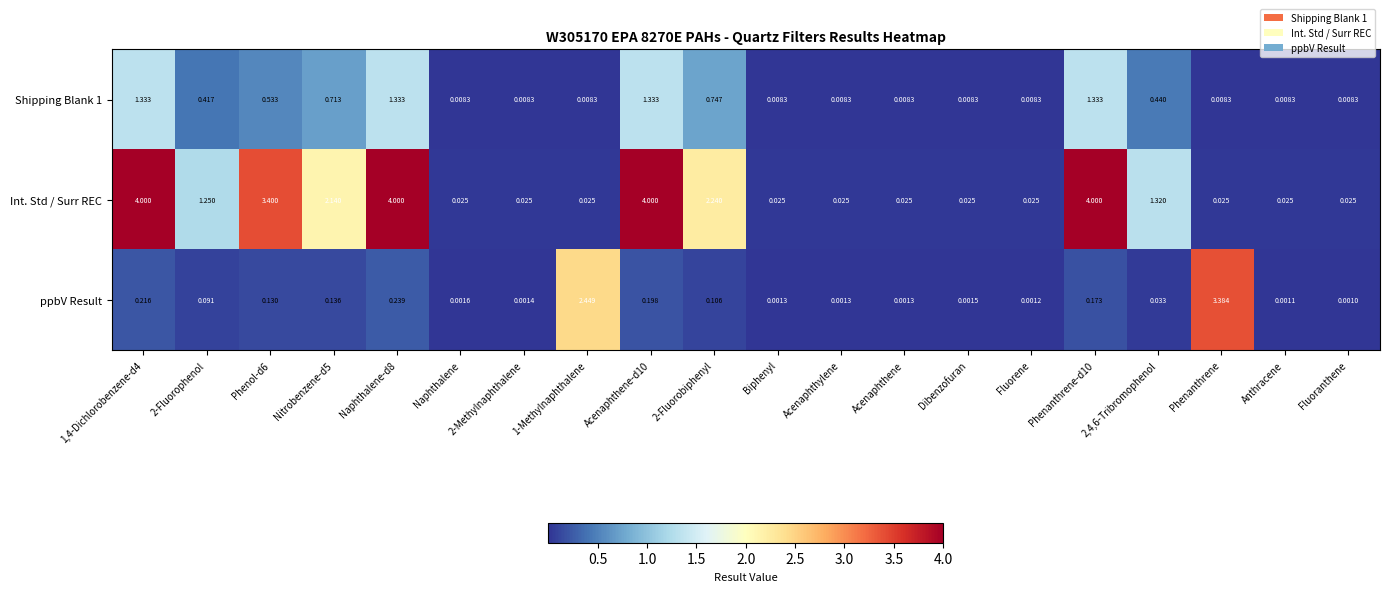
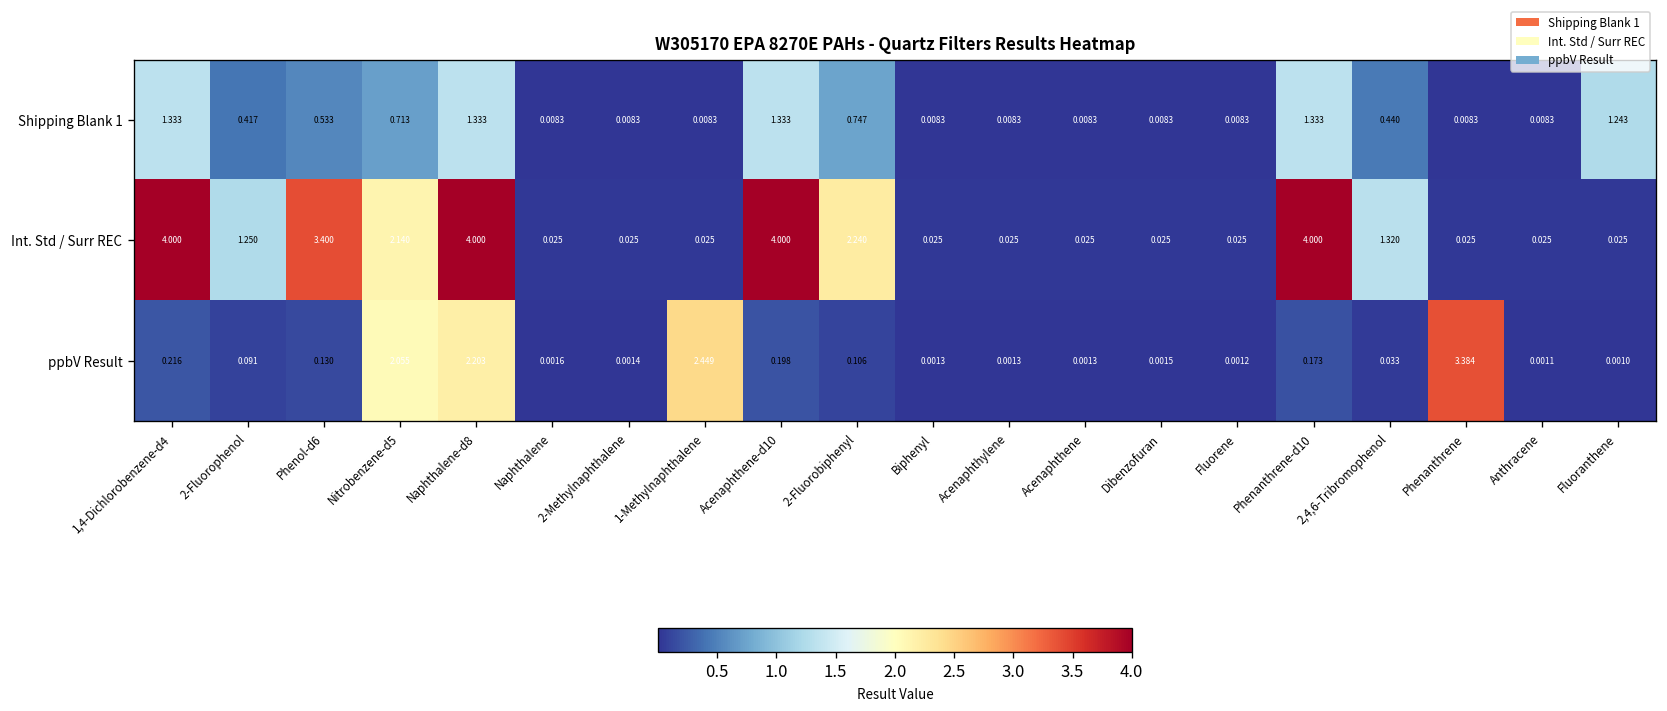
Shipping Blank 1, Fluoranthene: 0.0083 -> 1.243
ppbV Result, Nitrobenzene-d5: 0.136 -> 2.055
ppbV Result, Naphthalene-d8: 0.239 -> 2.203
